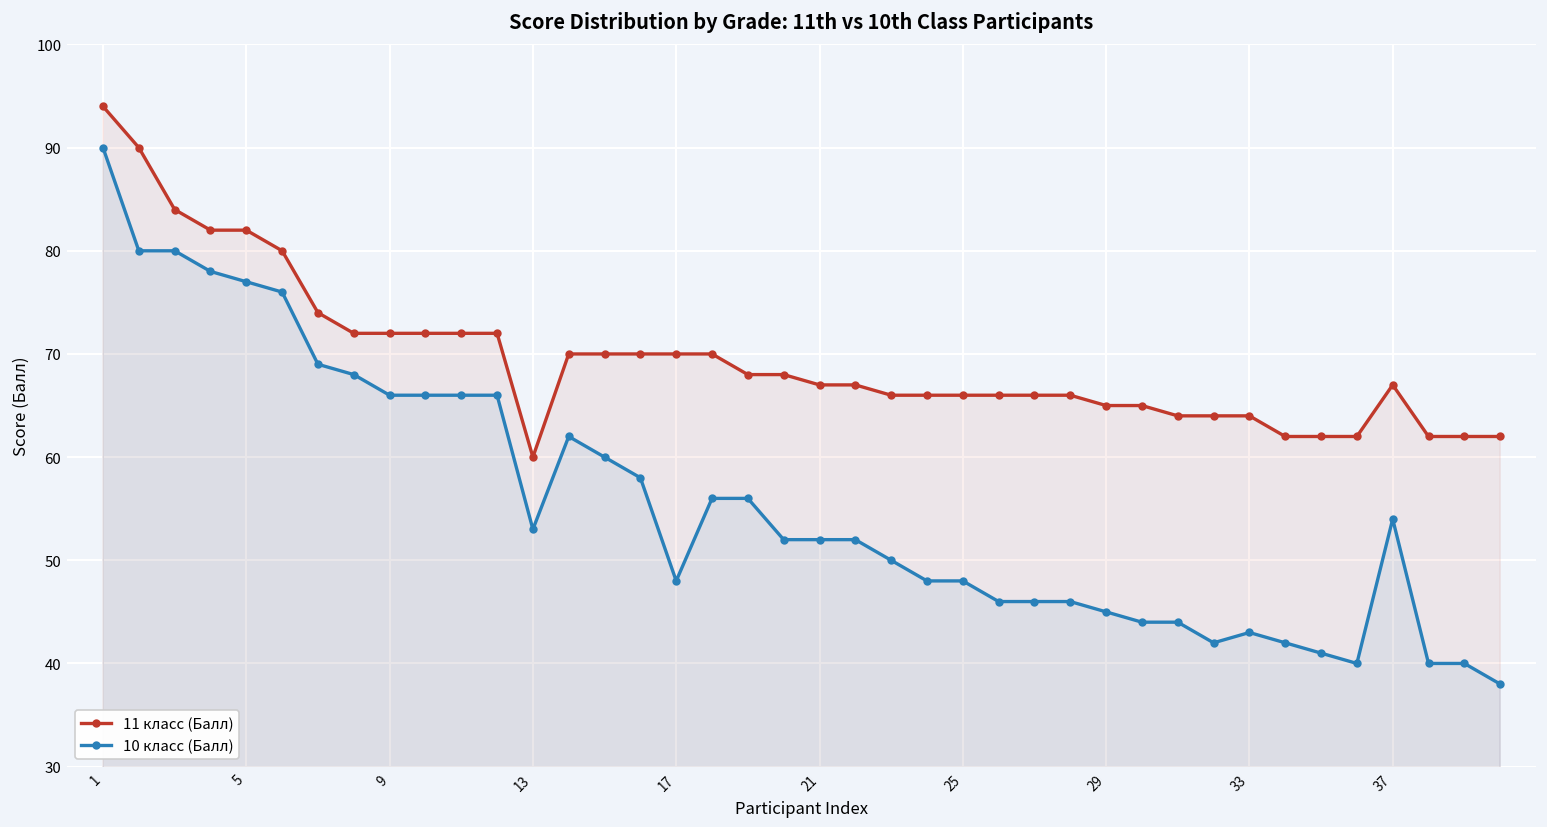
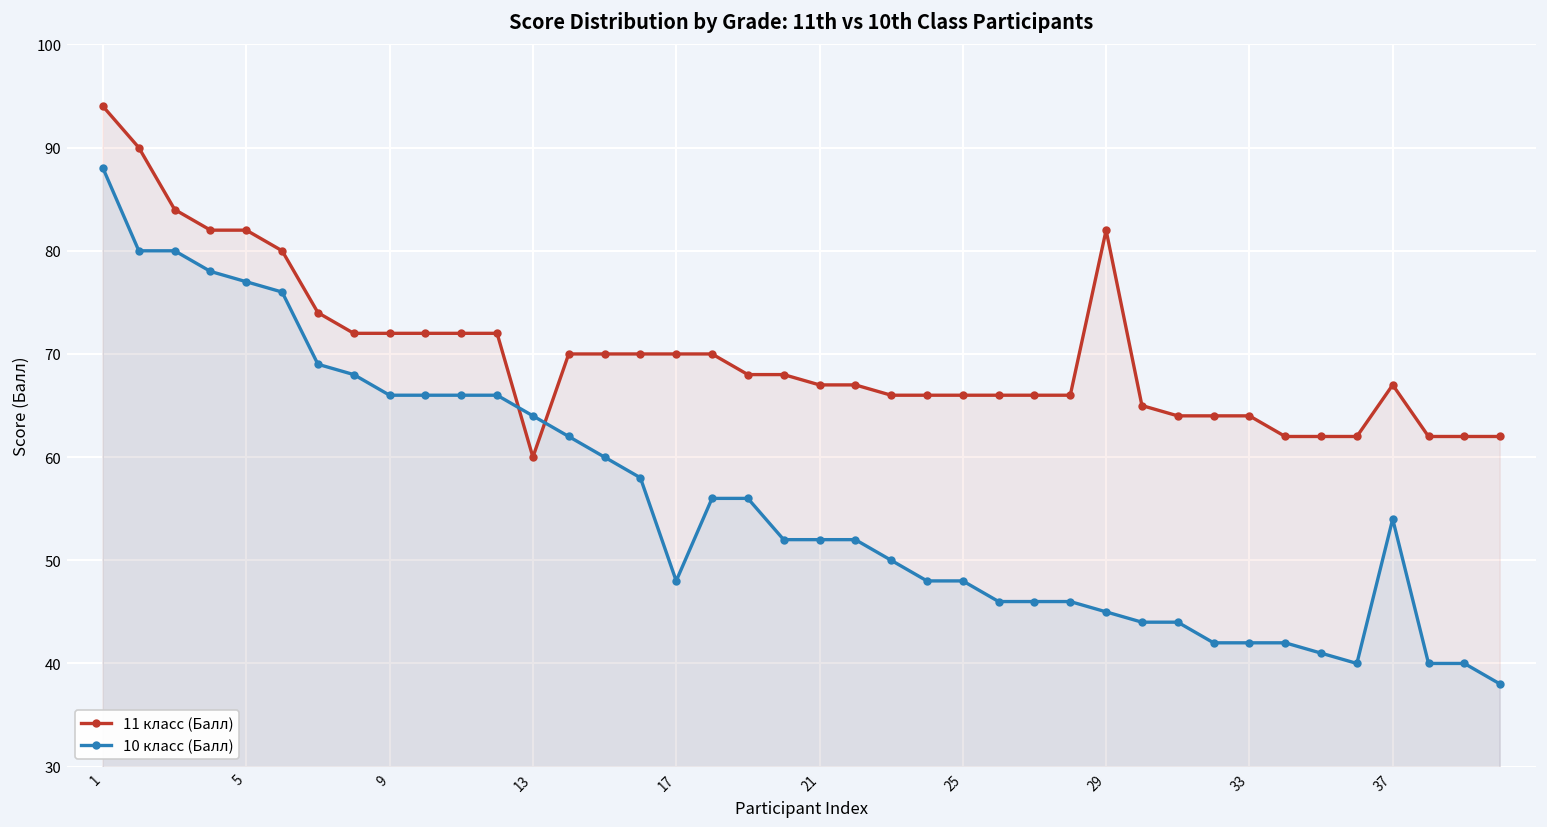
10 класс (Балл), 1: 90 -> 88
10 класс (Балл), 13: 53 -> 64
11 класс (Балл), 29: 65 -> 82
10 класс (Балл), 33: 43 -> 42
